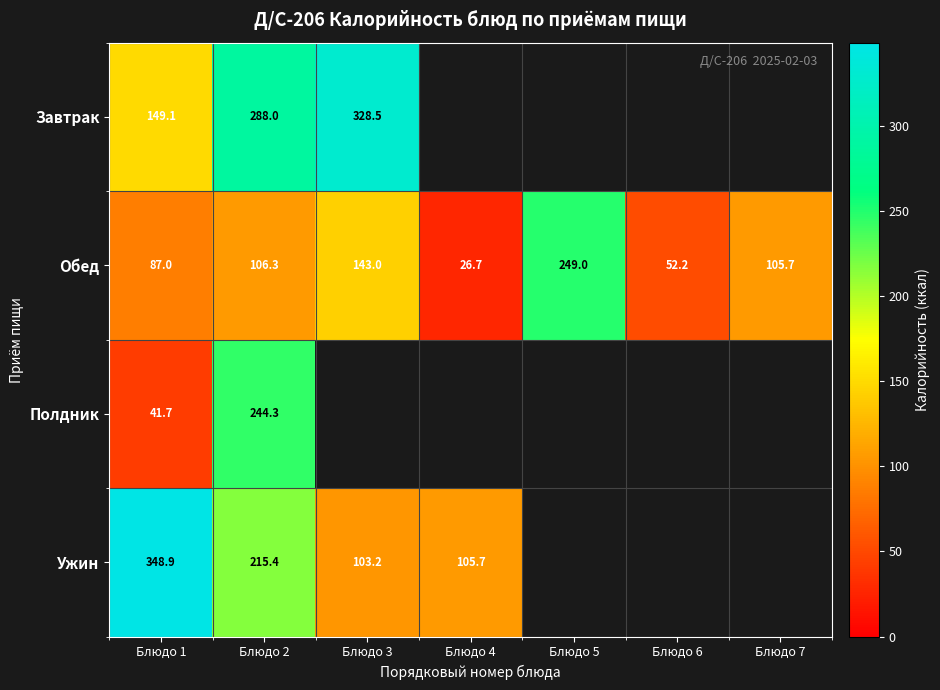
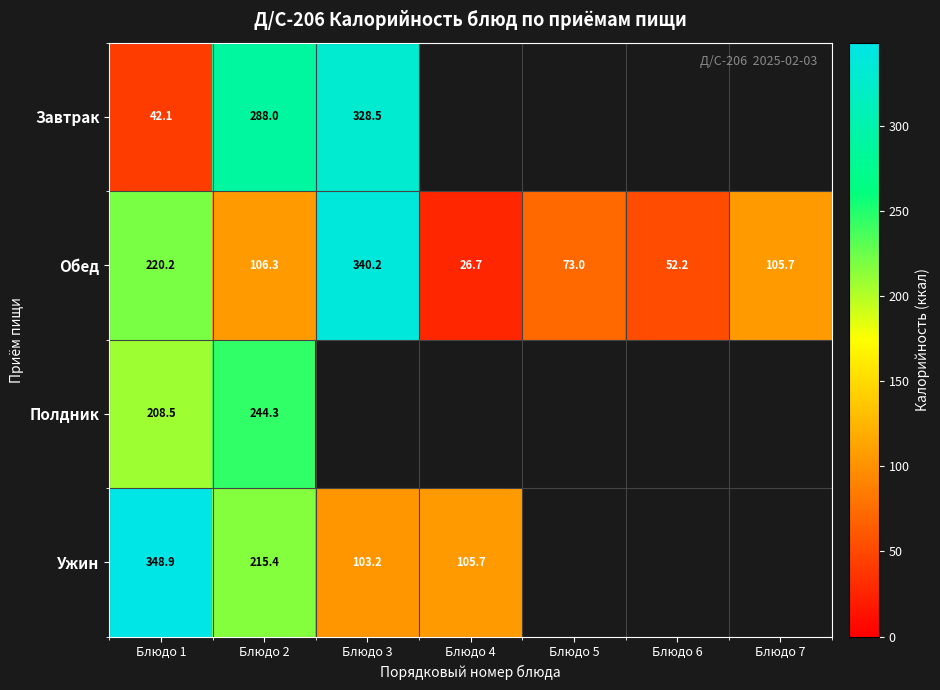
Завтрак, Блюдо 1: 149.1 -> 42.1
Обед, Блюдо 1: 87.0 -> 220.2
Обед, Блюдо 3: 143.0 -> 340.2
Обед, Блюдо 5: 249.0 -> 73.0
Полдник, Блюдо 1: 41.7 -> 208.5
